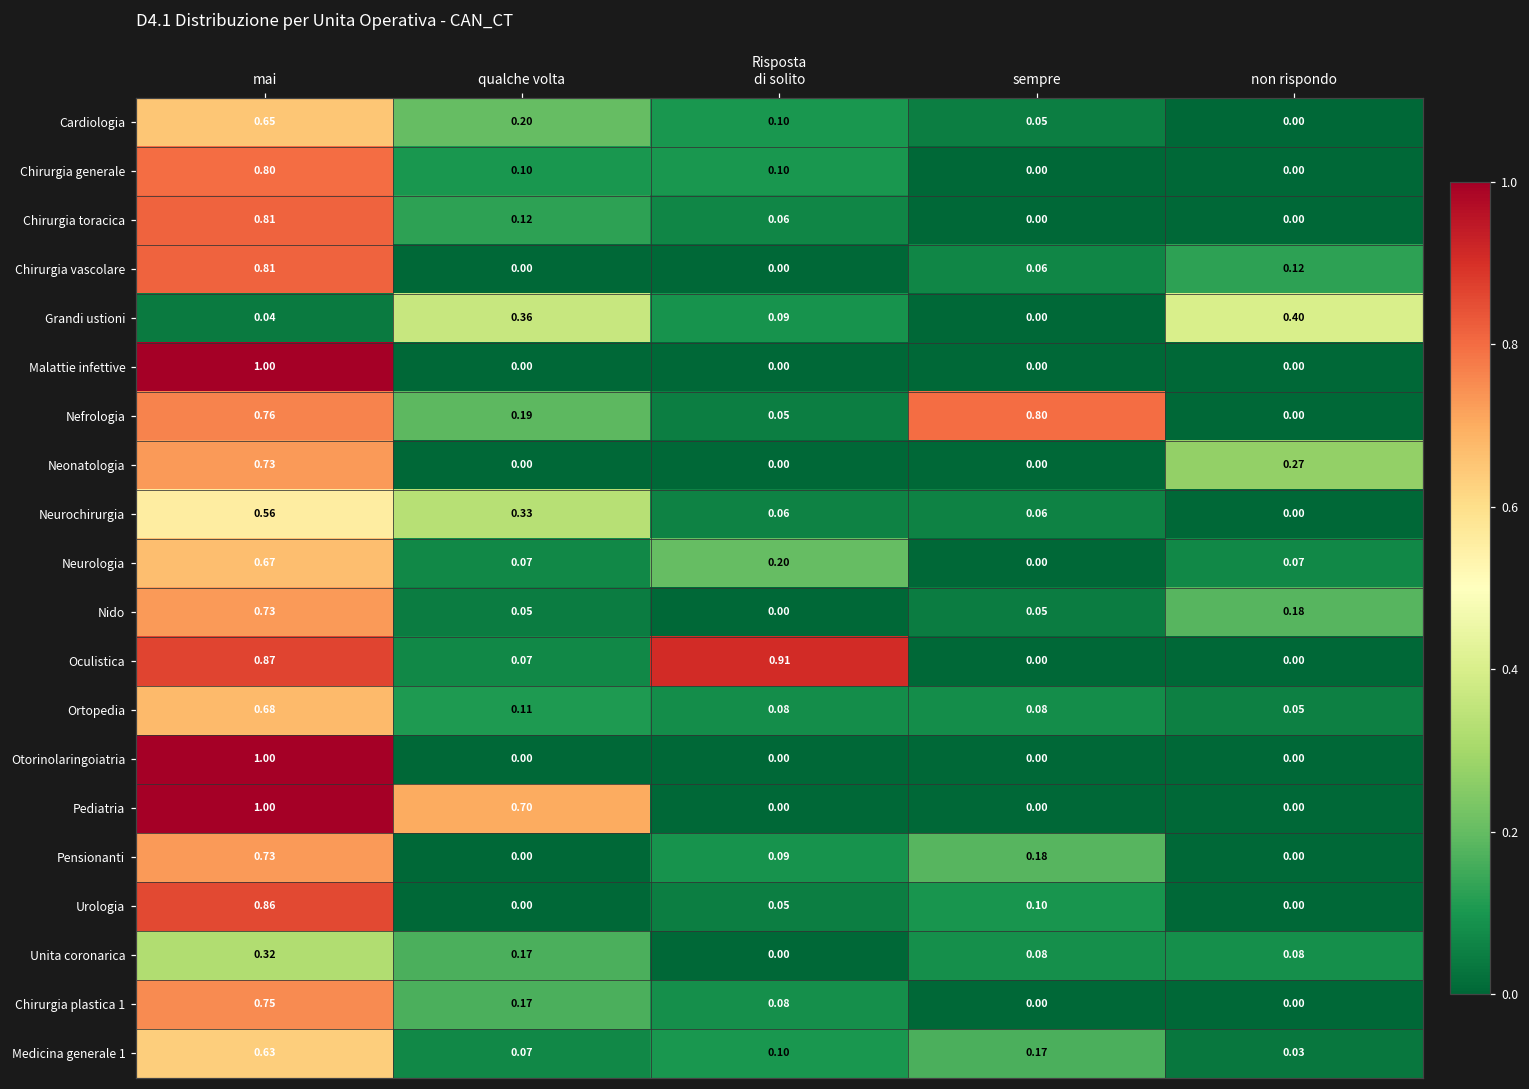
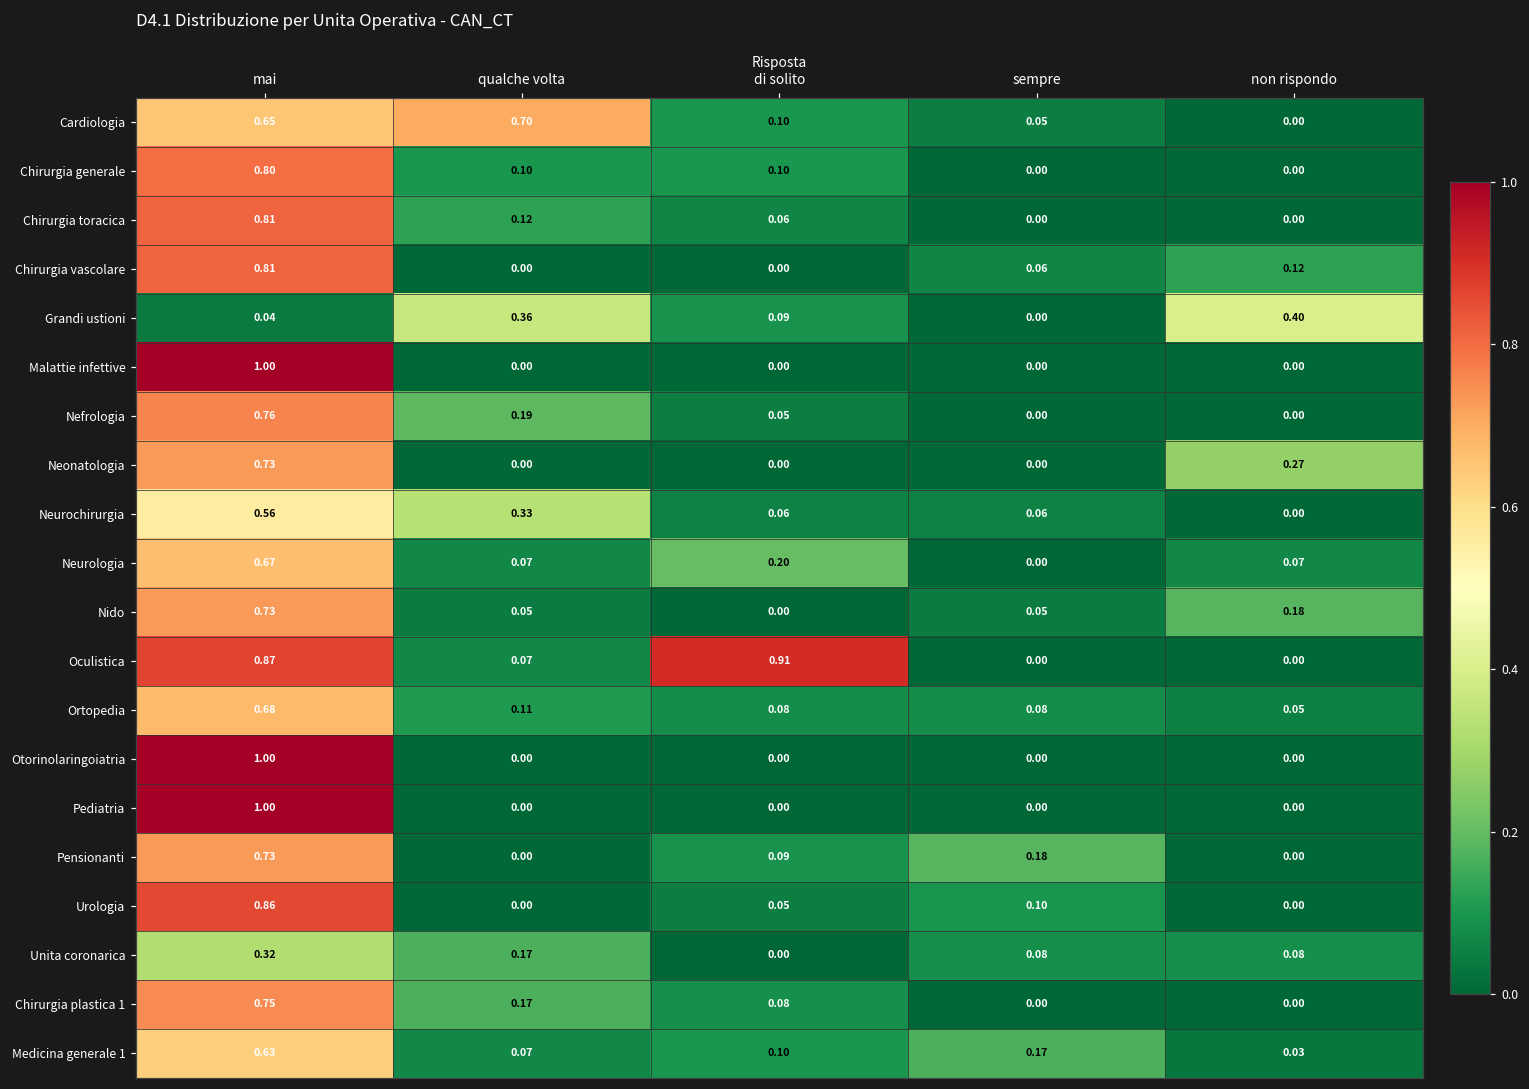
Cardiologia, qualche volta: 0.20 -> 0.70
Nefrologia, sempre: 0.80 -> 0.00
Pediatria, qualche volta: 0.70 -> 0.00
